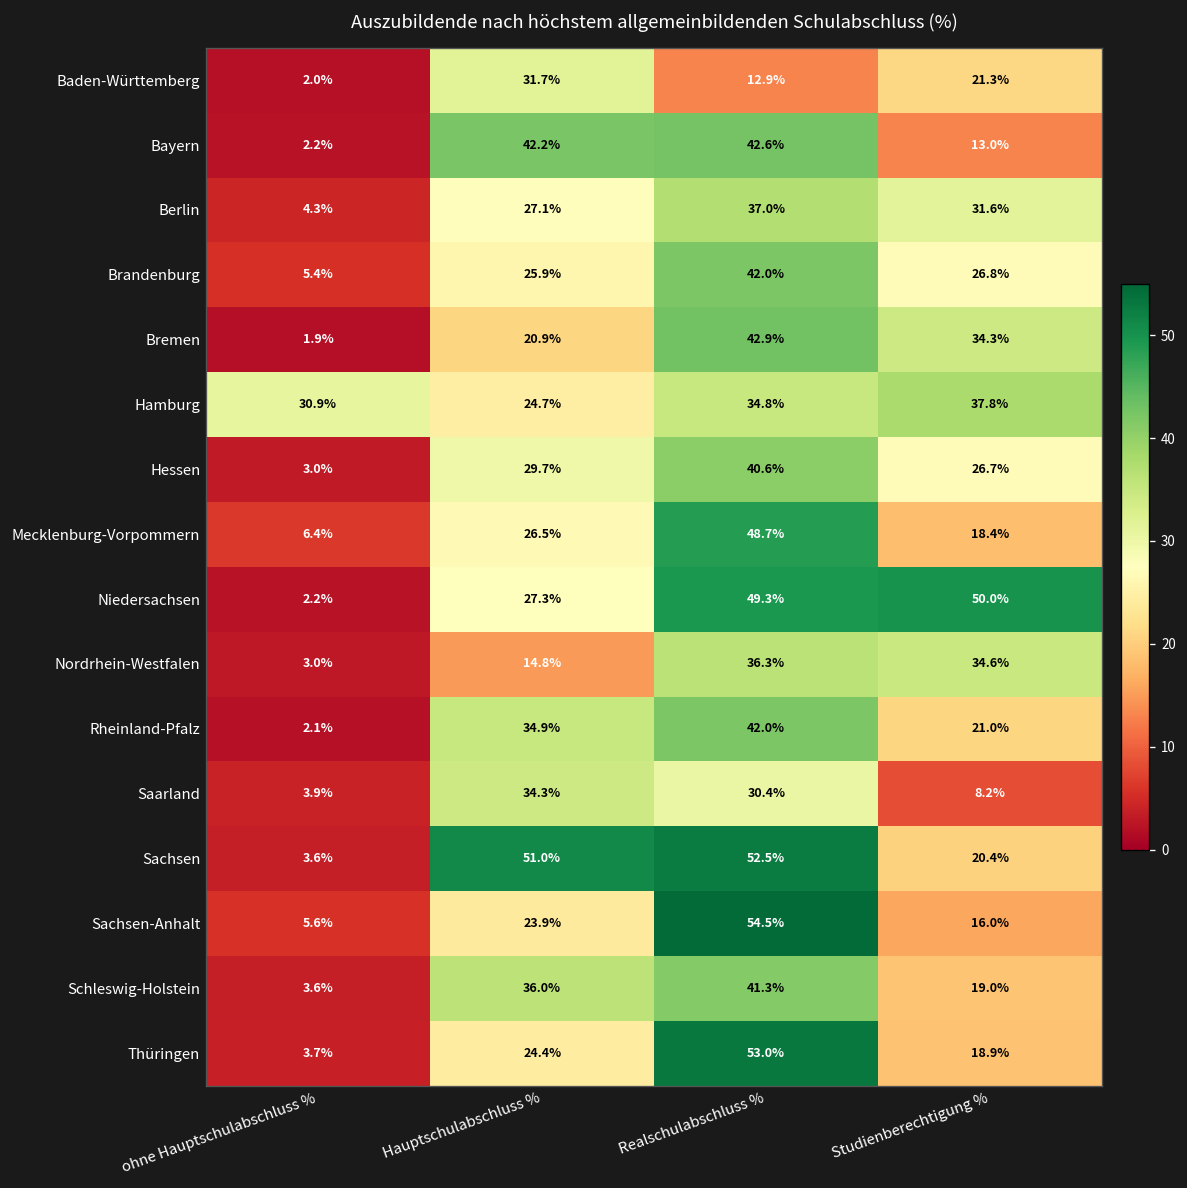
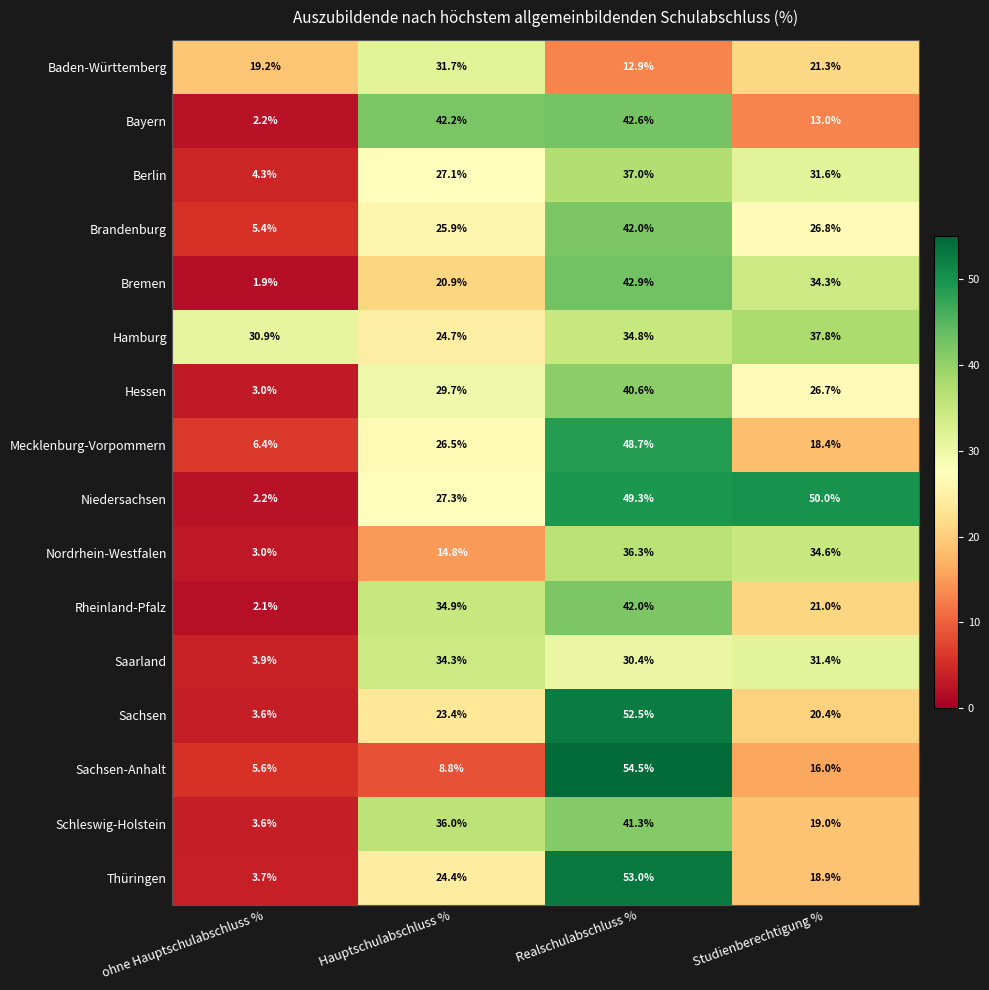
Baden-Württemberg, ohne Hauptschulabschluss %: 2.0% -> 19.2%
Saarland, Studienberechtigung %: 8.2% -> 31.4%
Sachsen, Hauptschulabschluss %: 51.0% -> 23.4%
Sachsen-Anhalt, Hauptschulabschluss %: 23.9% -> 8.8%
